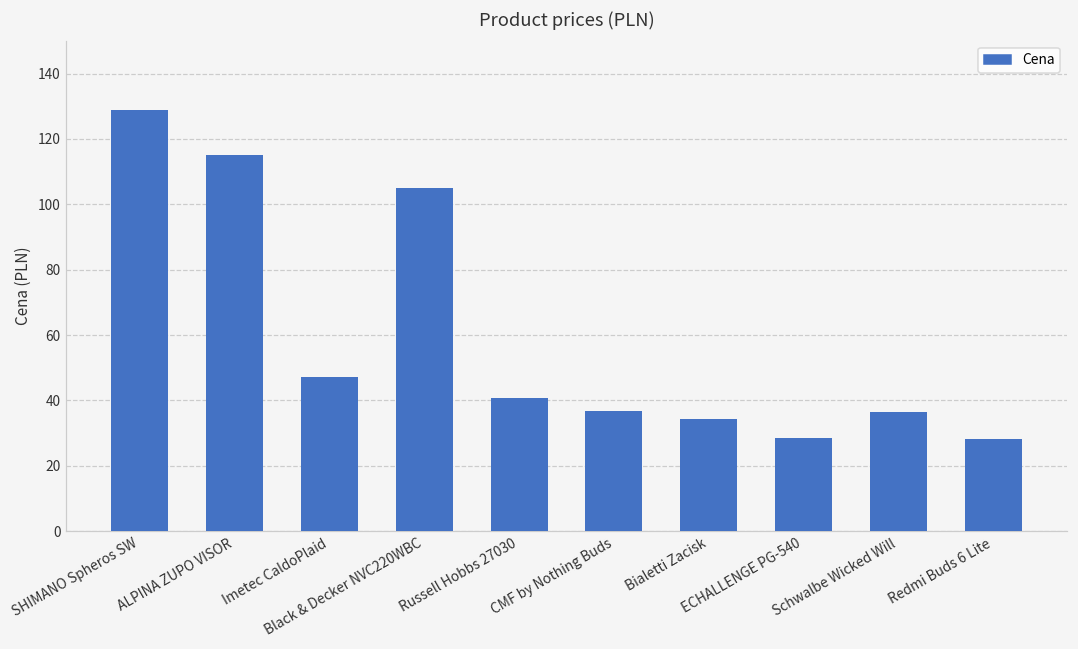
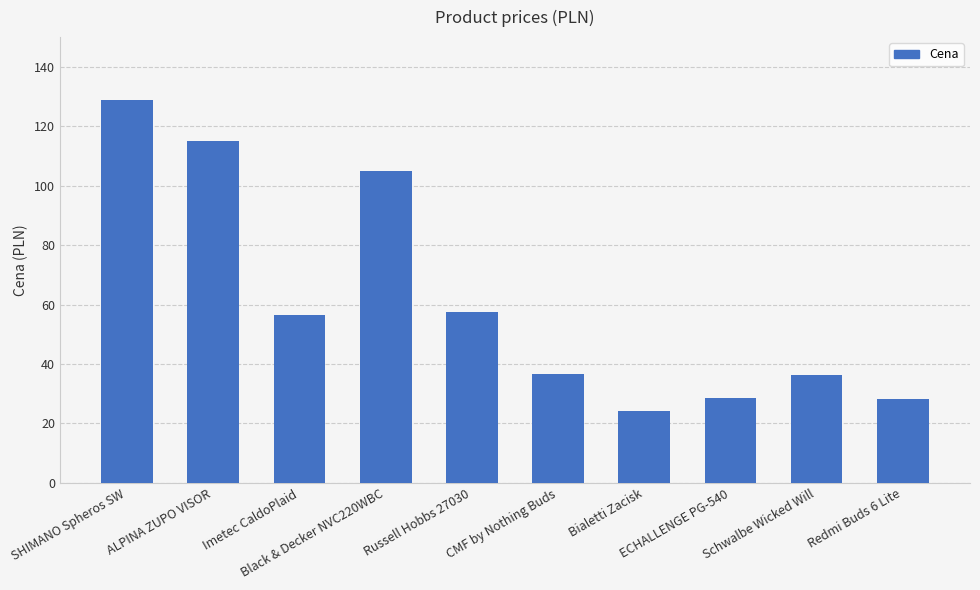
Imetec CaldoPlaid: 47 -> 57
Russell Hobbs 27030: 41 -> 58
Bialetti Zacisk: 34 -> 24
